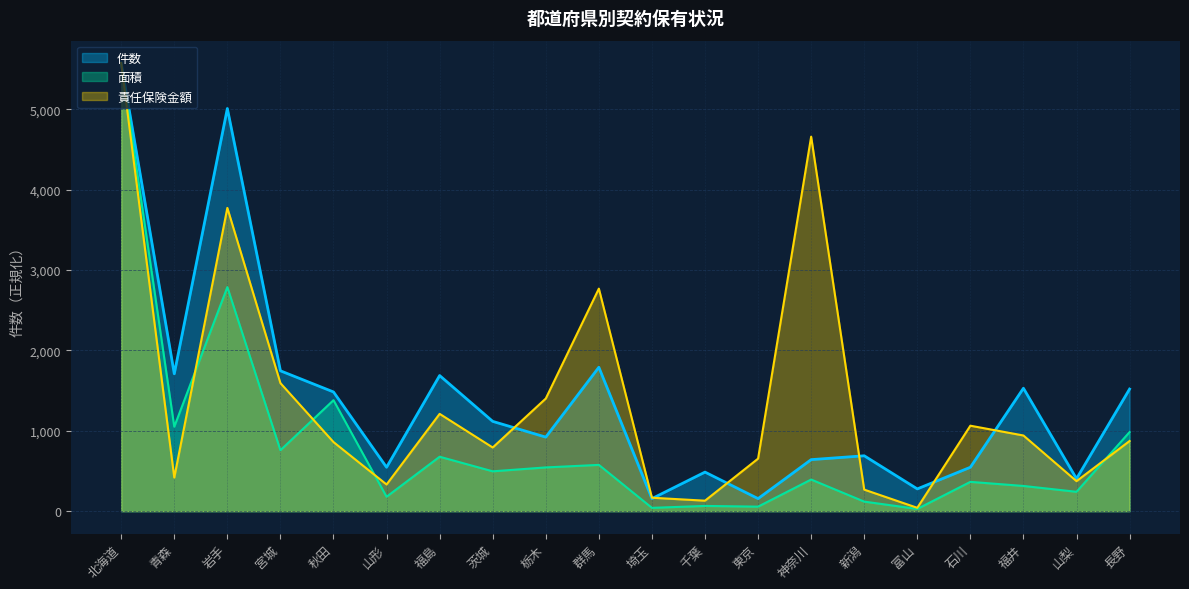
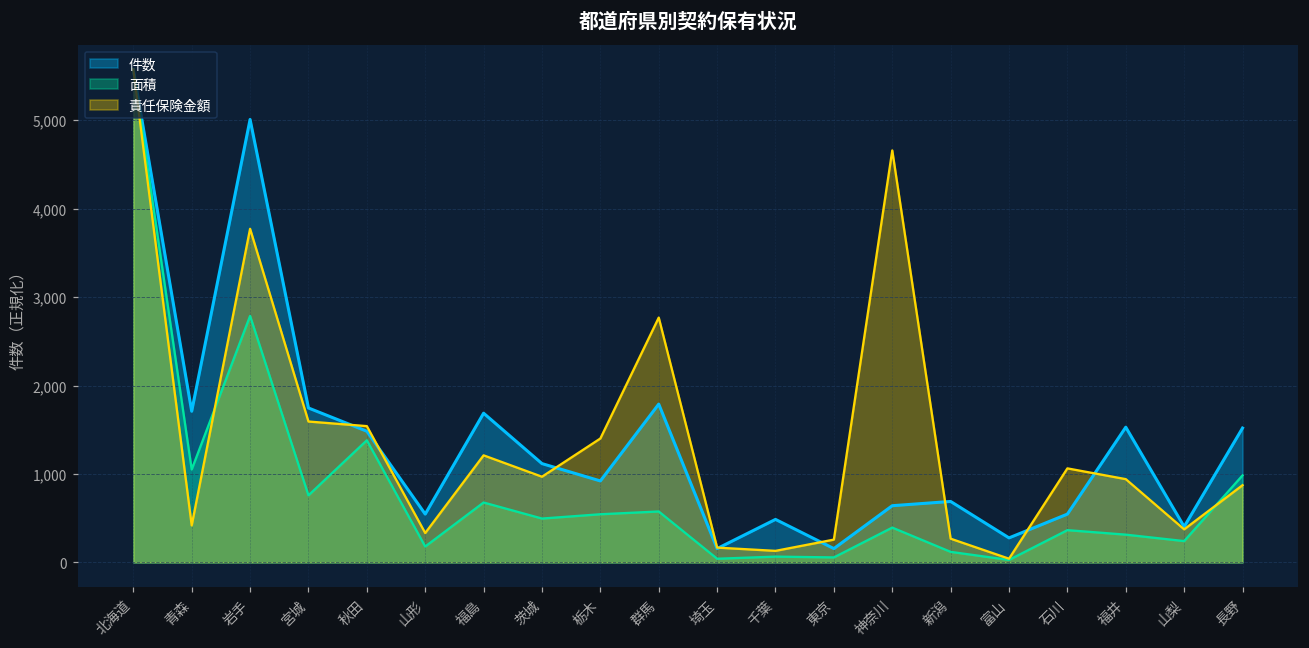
責任保険金額, 秋田: 900 -> 1,500
責任保険金額, 茨城: 800 -> 1,000
責任保険金額, 東京: 700 -> 300
